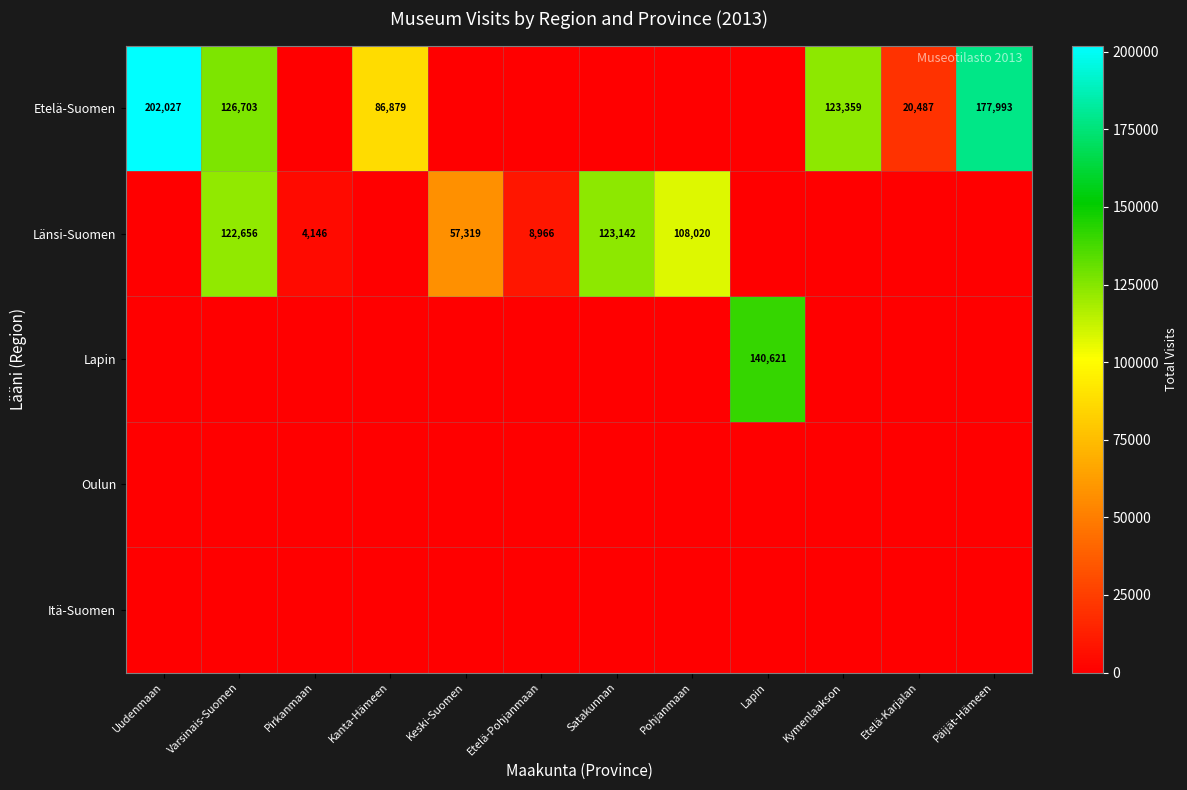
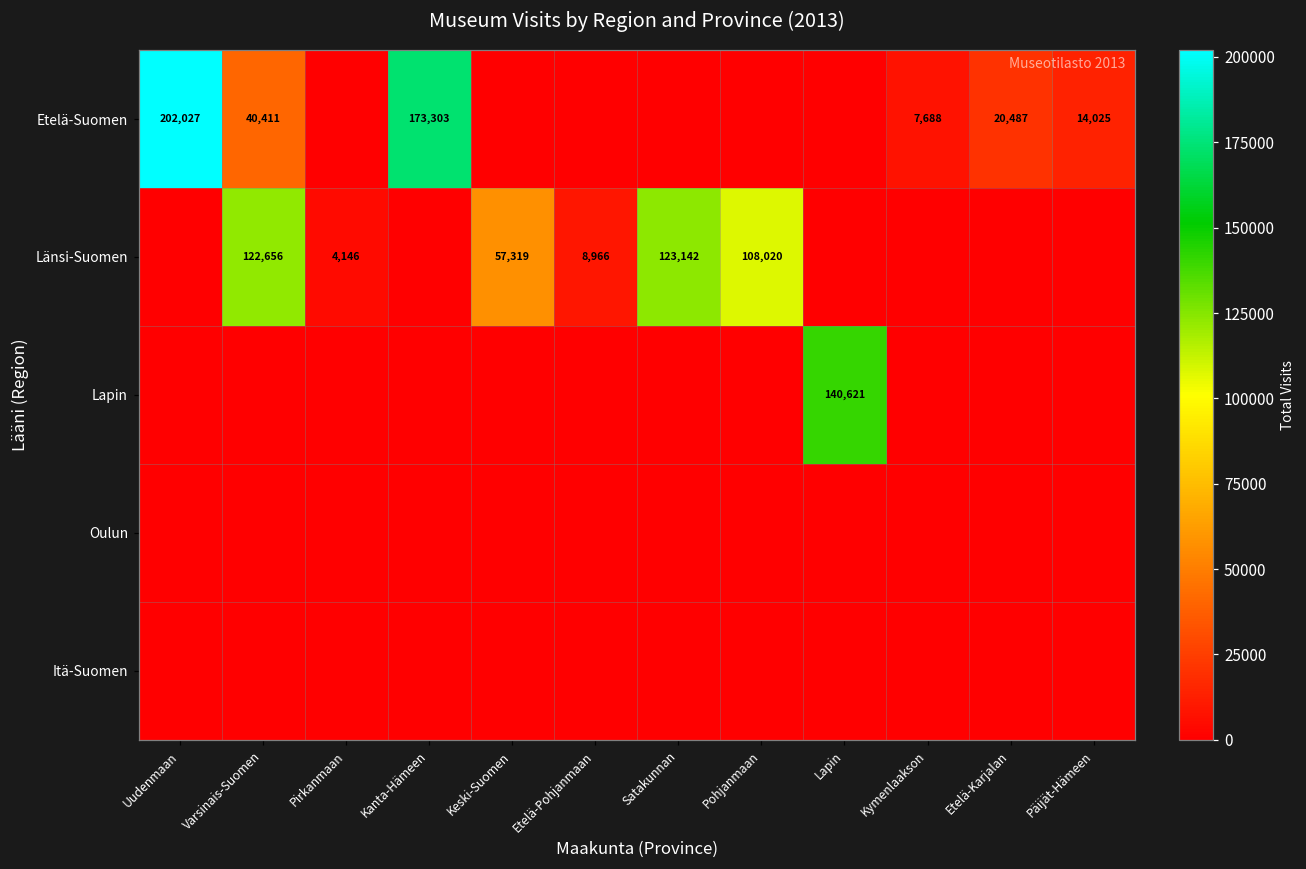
Etelä-Suomen, Varsinais-Suomen: 126,703 -> 40,411
Etelä-Suomen, Kanta-Hämeen: 86,879 -> 173,303
Etelä-Suomen, Kymenlaakson: 123,359 -> 7,688
Etelä-Suomen, Päijät-Hämeen: 177,993 -> 14,025
